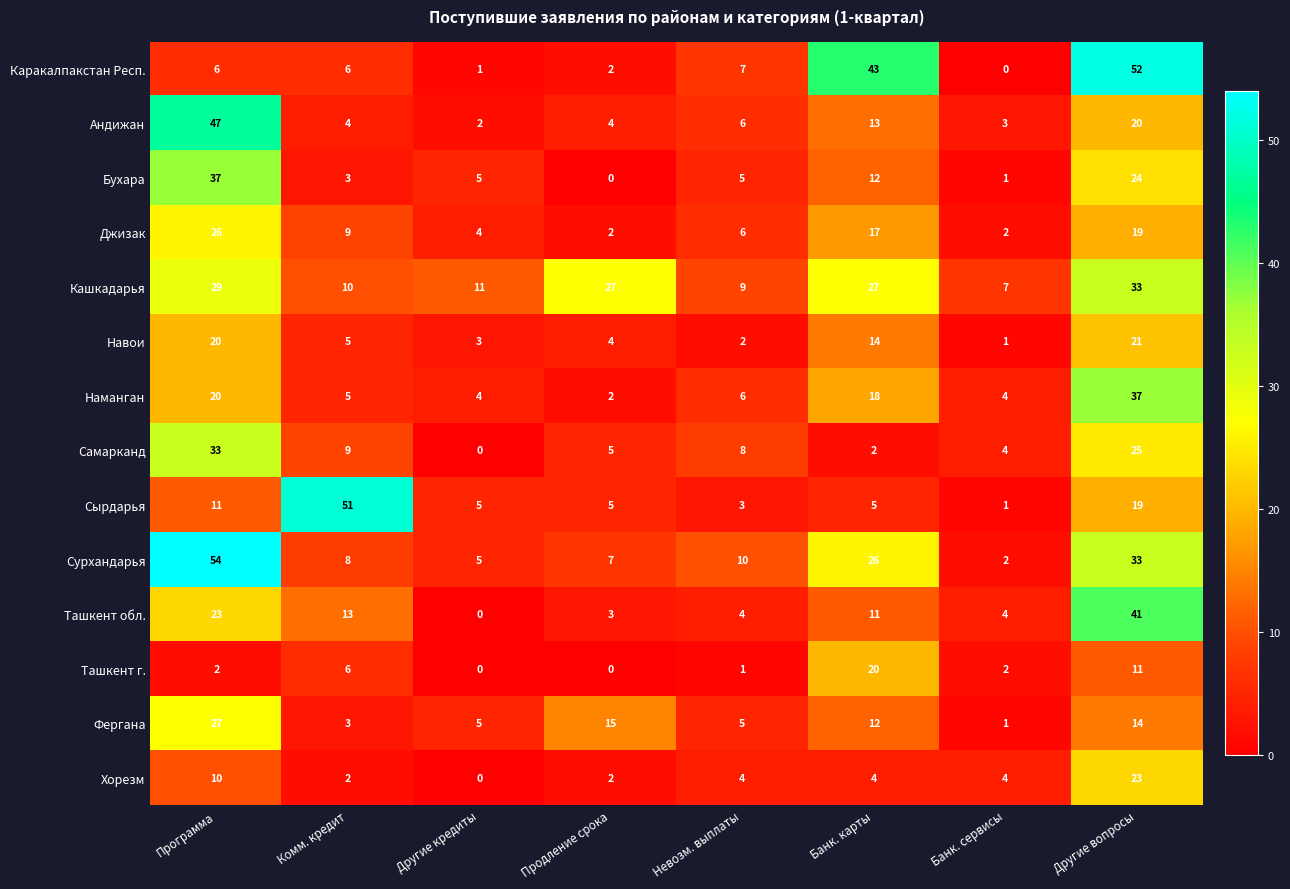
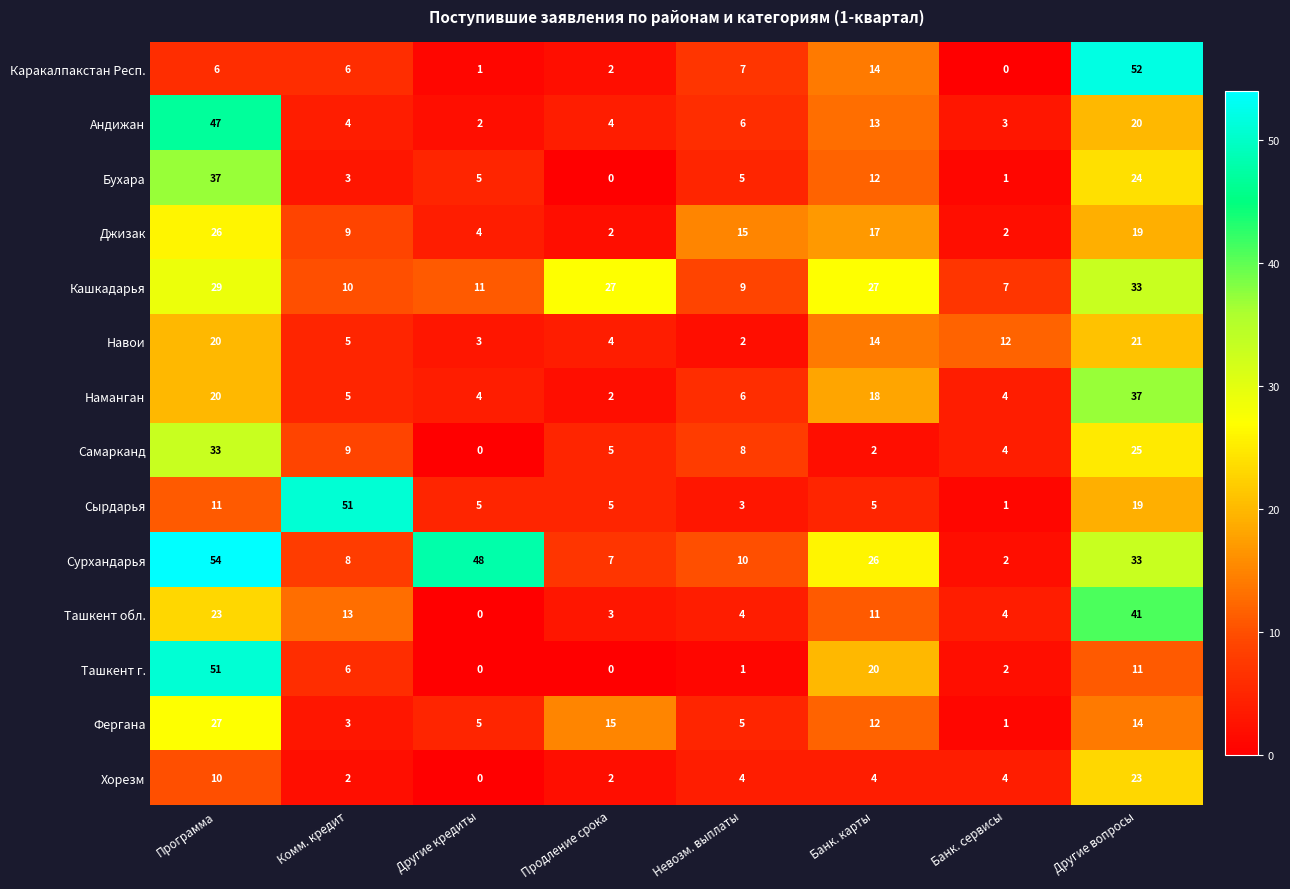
Каракалпакстан Респ., Банк. карты: 43 -> 14
Джизак, Невозм. выплаты: 6 -> 15
Навои, Банк. сервисы: 1 -> 12
Сурхандарья, Другие кредиты: 5 -> 48
Ташкент г., Программа: 2 -> 51
